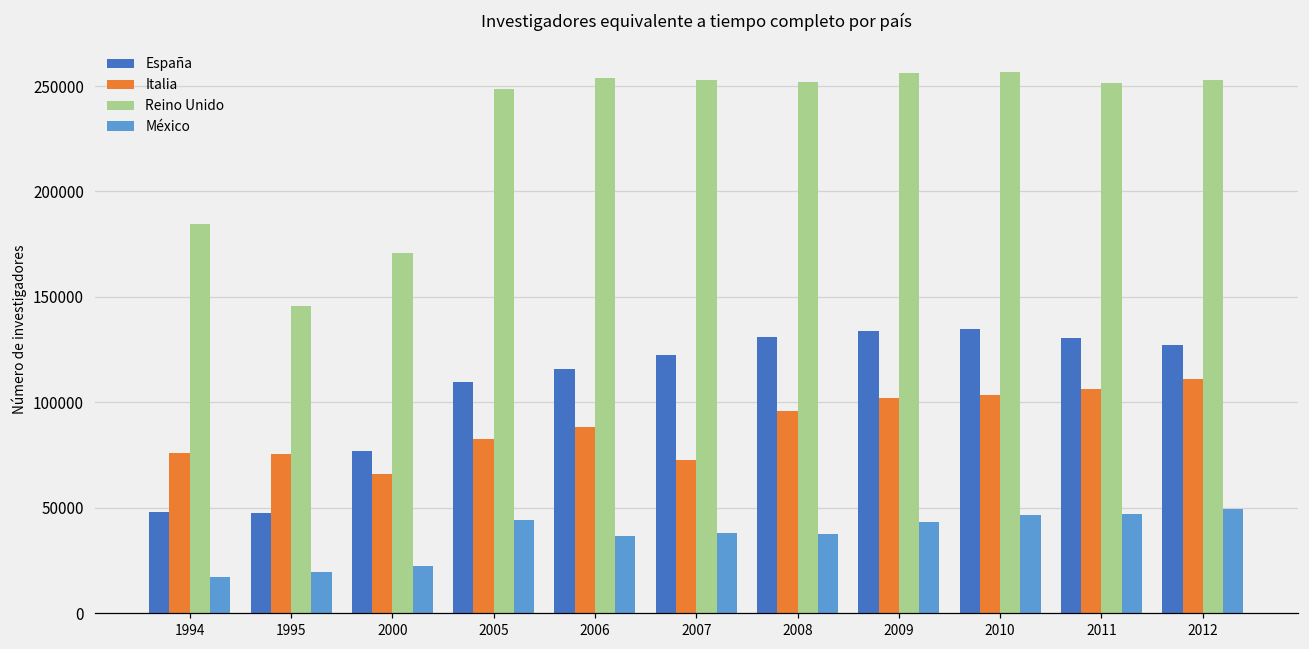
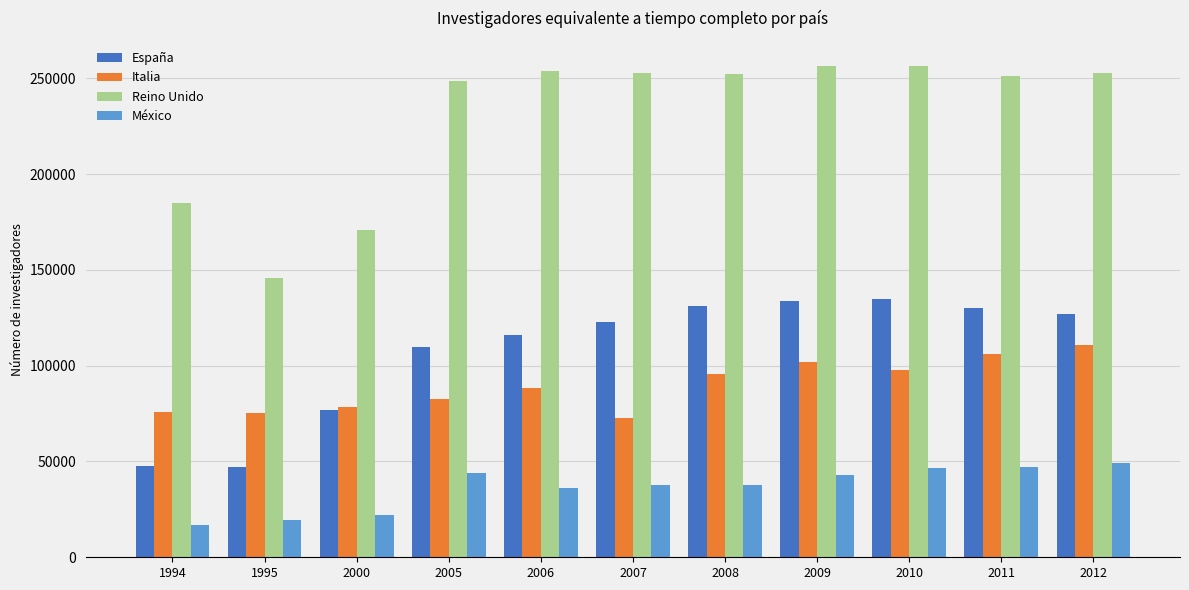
Italia, 2000: 66000 -> 79000
Italia, 2010: 103000 -> 98000
